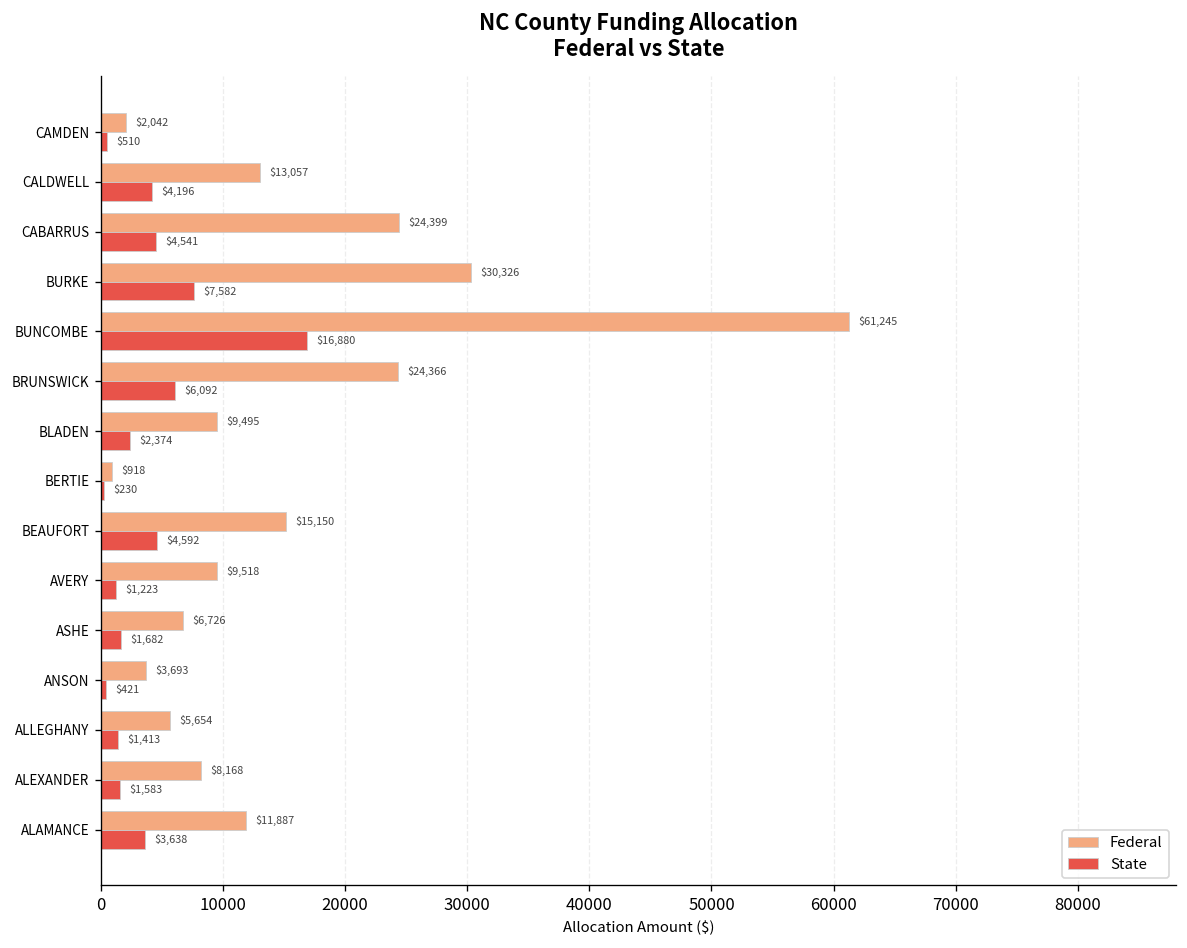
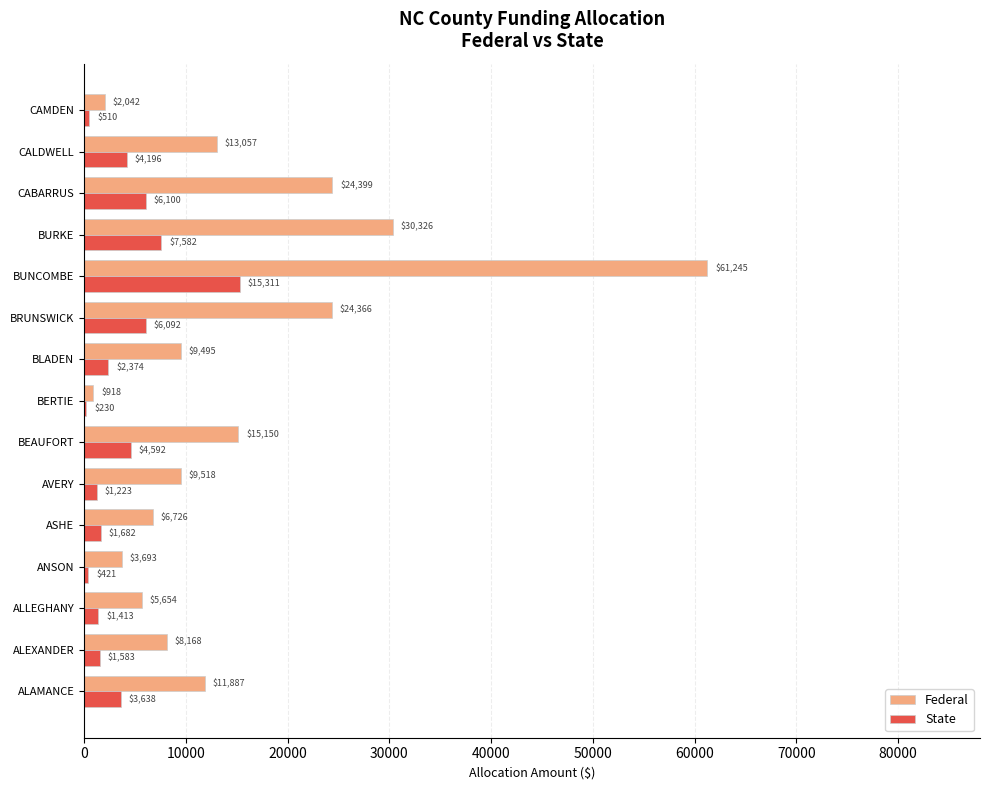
State, CABARRUS: $4,541 -> $6,100
State, BUNCOMBE: $16,880 -> $15,311
